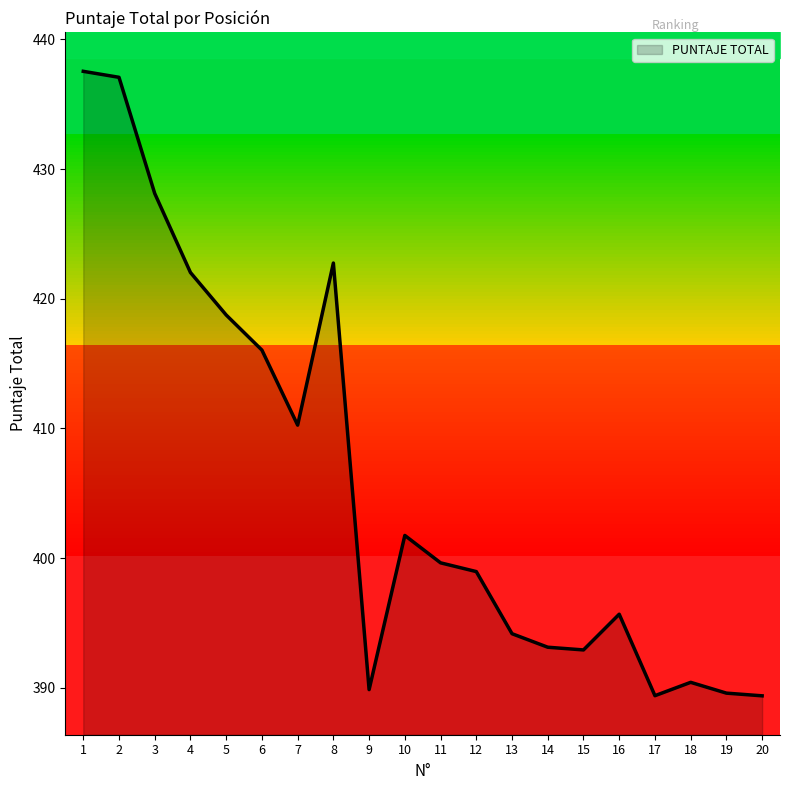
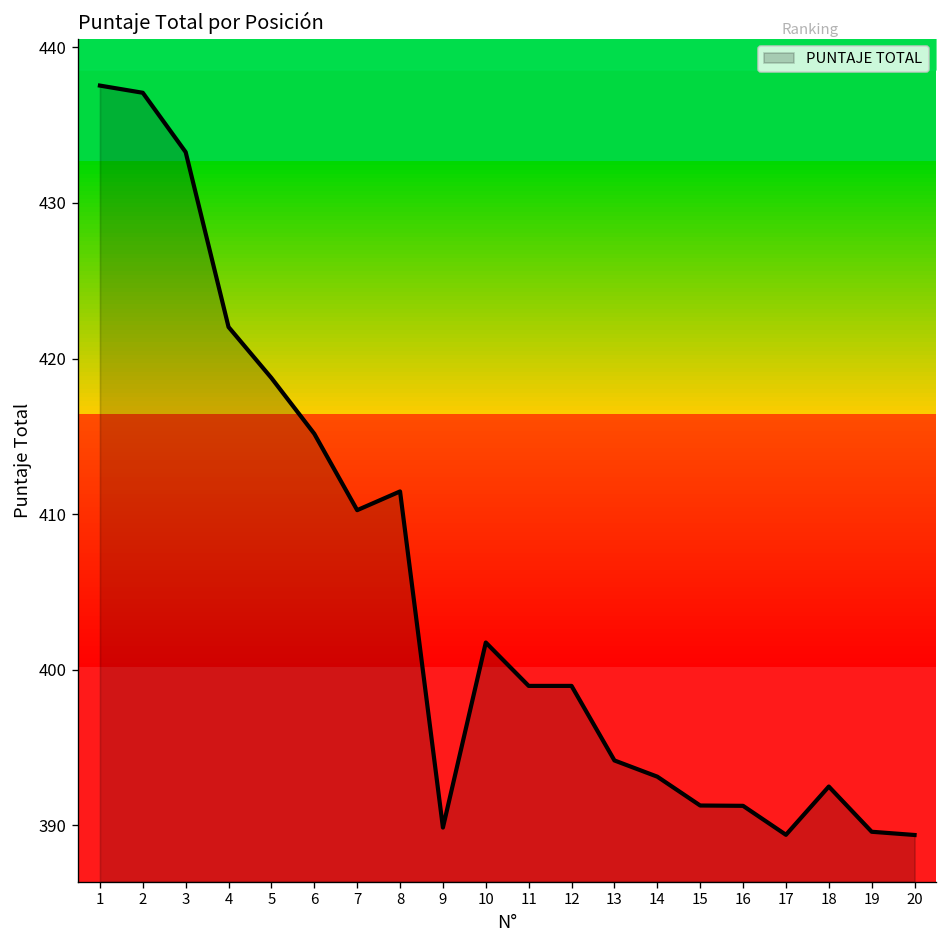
PUNTAJE TOTAL, 3: 428.1 -> 433.3
PUNTAJE TOTAL, 6: 416.0 -> 415.2
PUNTAJE TOTAL, 8: 422.8 -> 411.5
PUNTAJE TOTAL, 11: 399.6 -> 399.0
PUNTAJE TOTAL, 15: 392.9 -> 391.3
PUNTAJE TOTAL, 16: 395.7 -> 391.2
PUNTAJE TOTAL, 18: 390.4 -> 392.5
